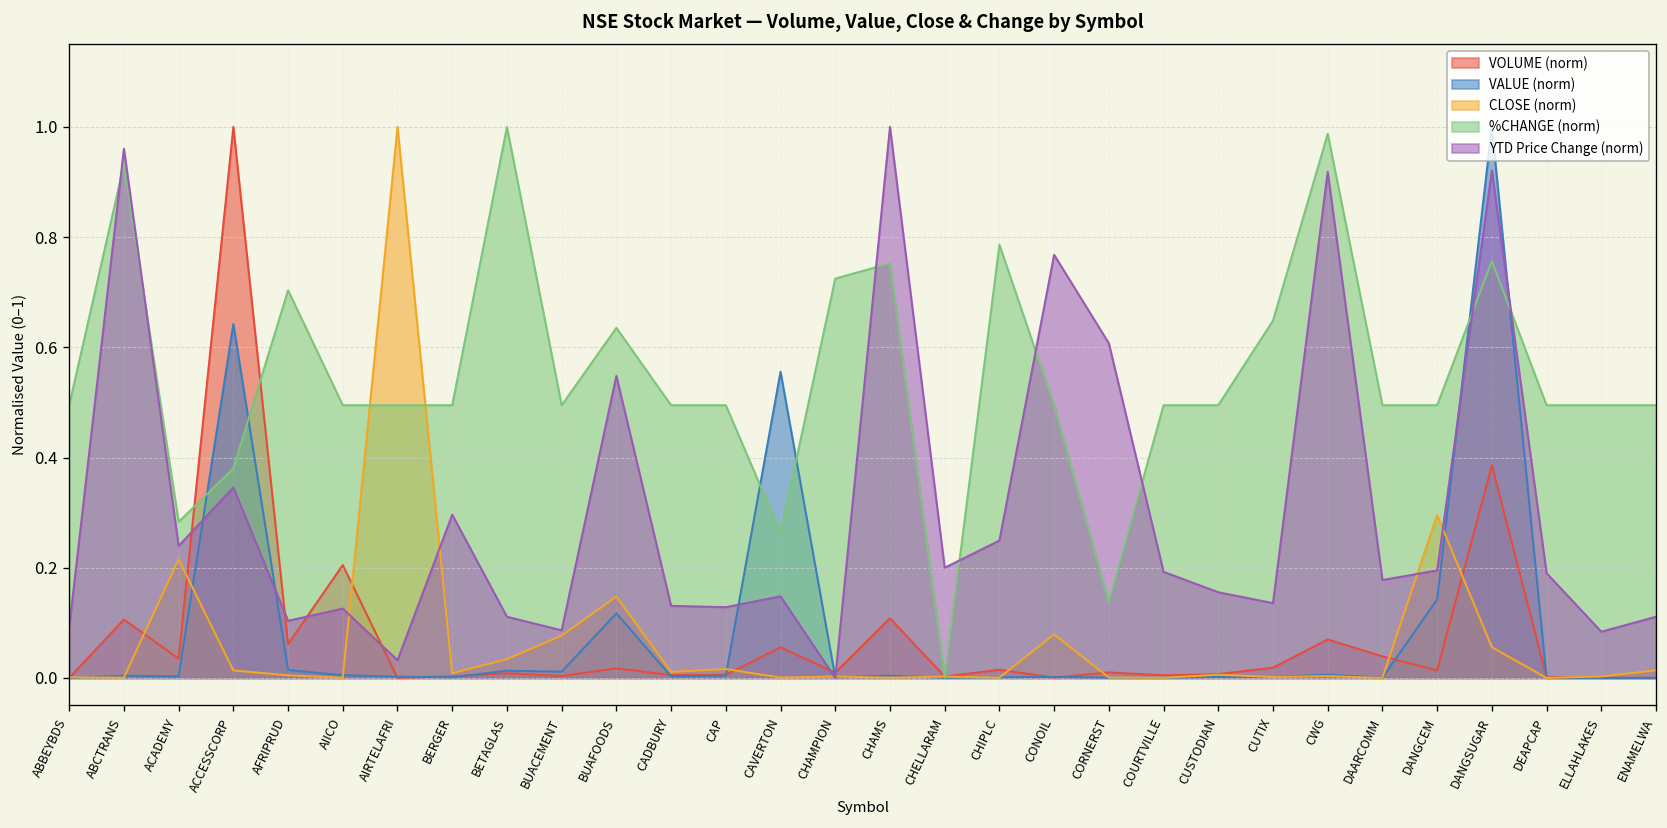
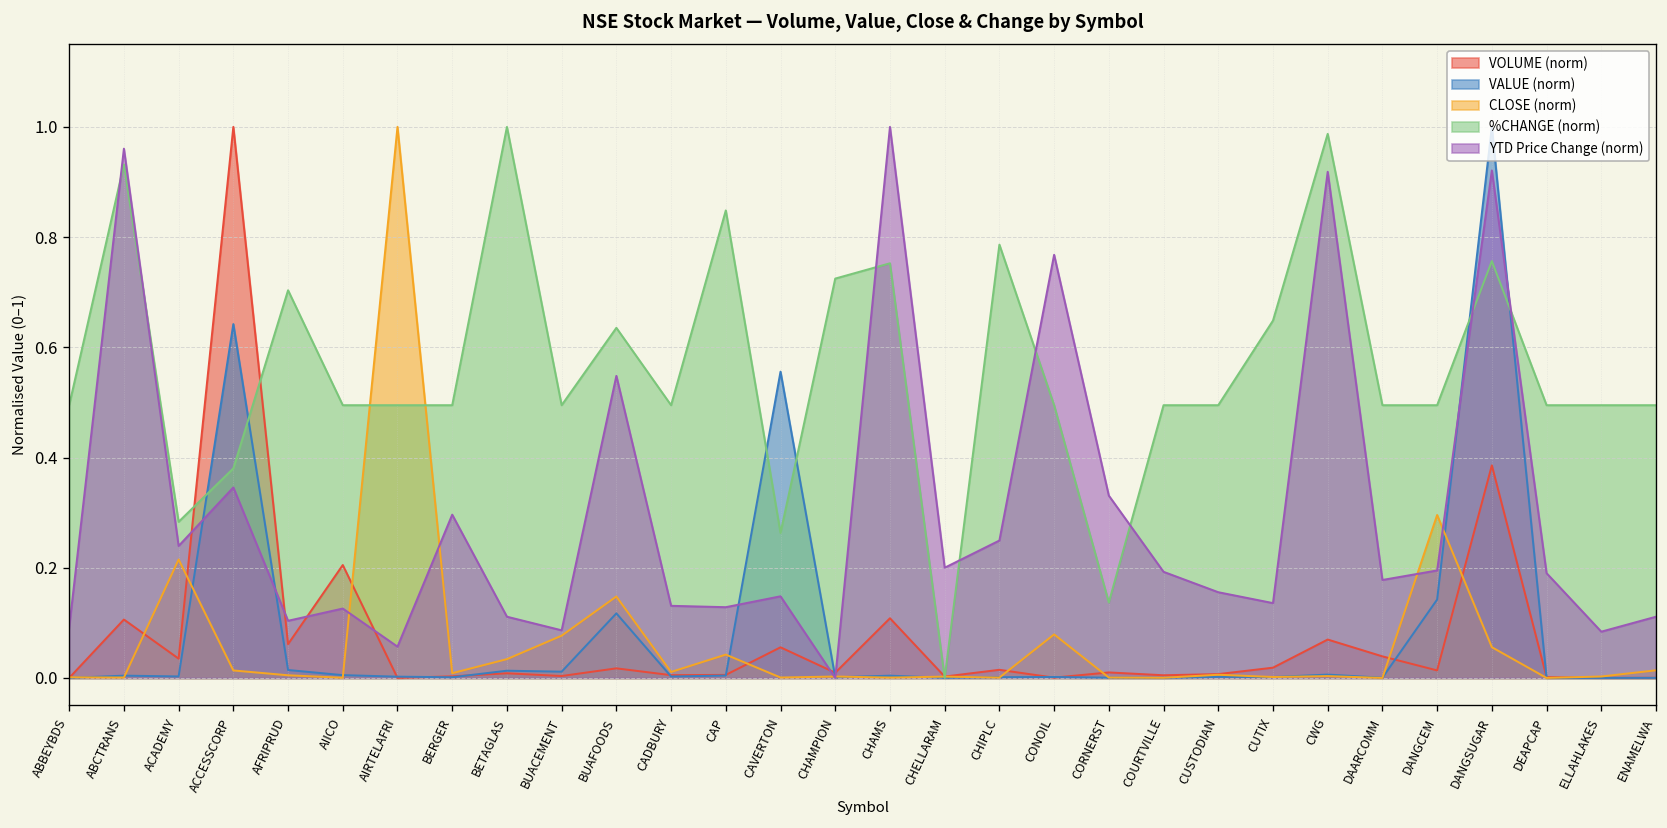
YTD Price Change (norm), AIRTELAFRI: 0.03 -> 0.06
CLOSE (norm), CAP: 0.02 -> 0.04
%CHANGE (norm), CAP: 0.49 -> 0.85
YTD Price Change (norm), CORNERST: 0.61 -> 0.33
